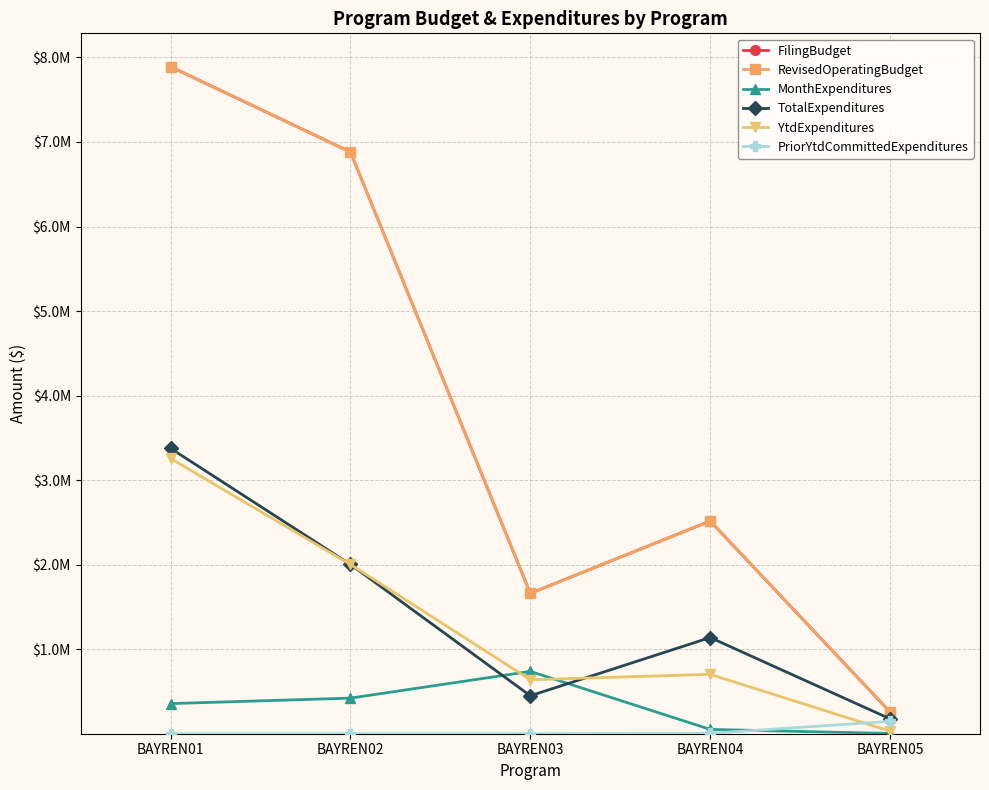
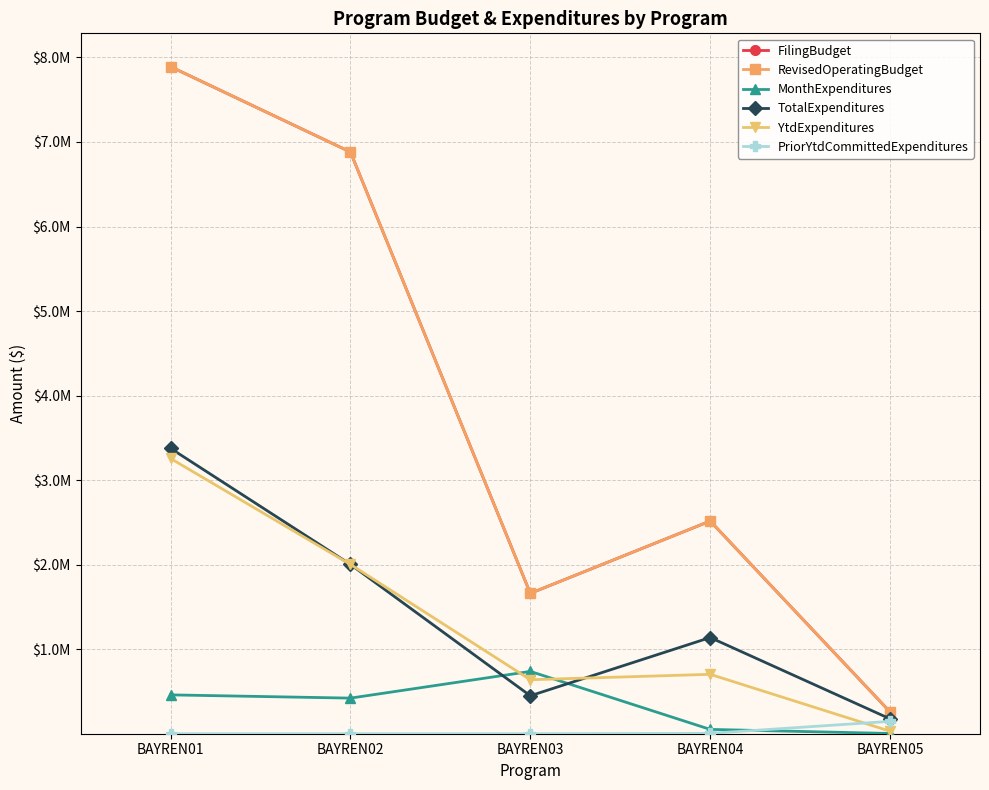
MonthExpenditures, BAYREN01: $400000 -> $500000
